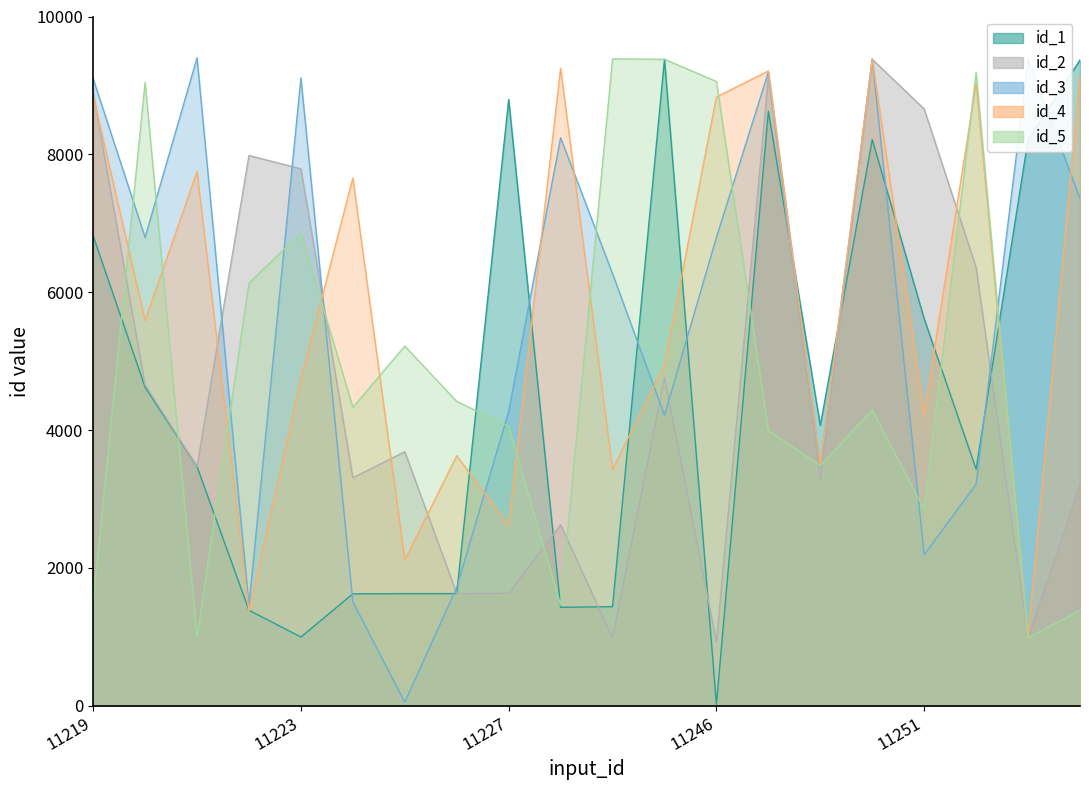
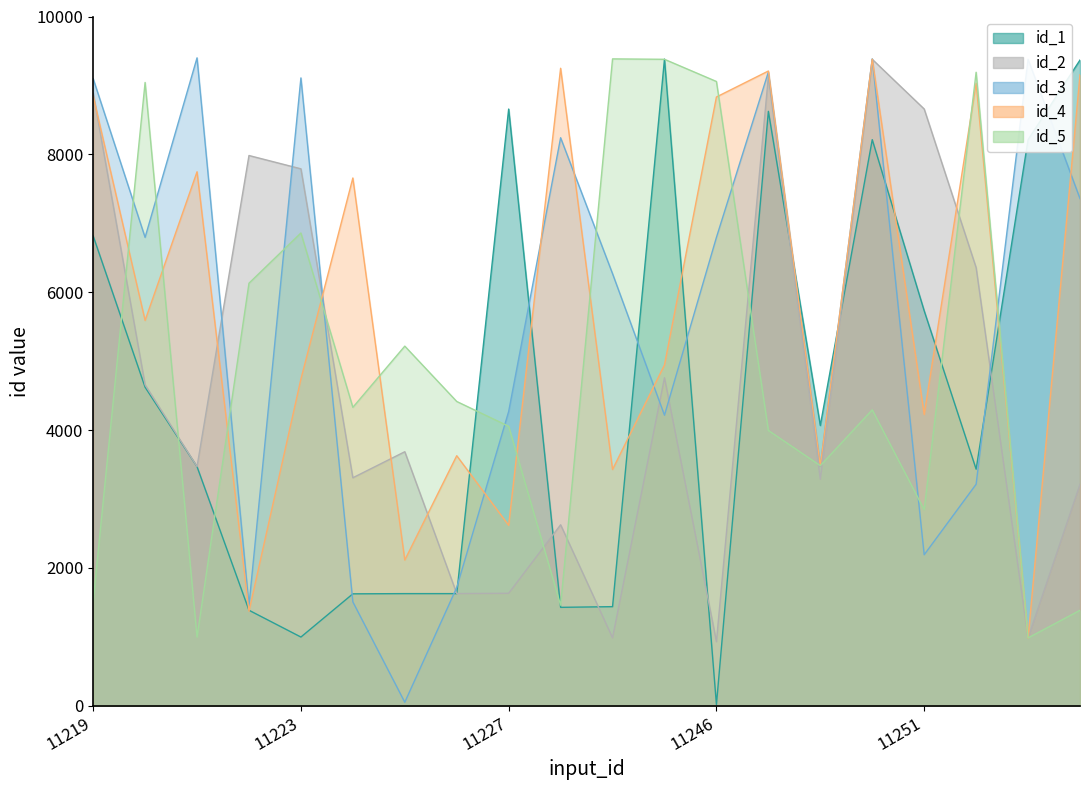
id_1, 11227: 8800 -> 8700
id_1, 11251: 5600 -> 5700
